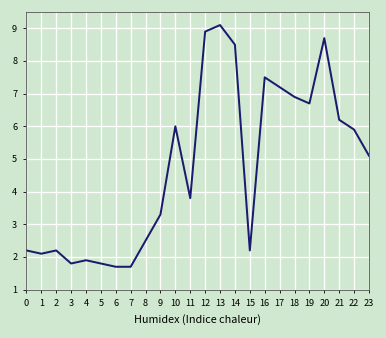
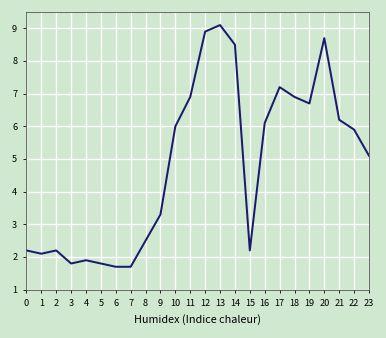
11: 3.8 -> 6.9
16: 7.5 -> 6.1
